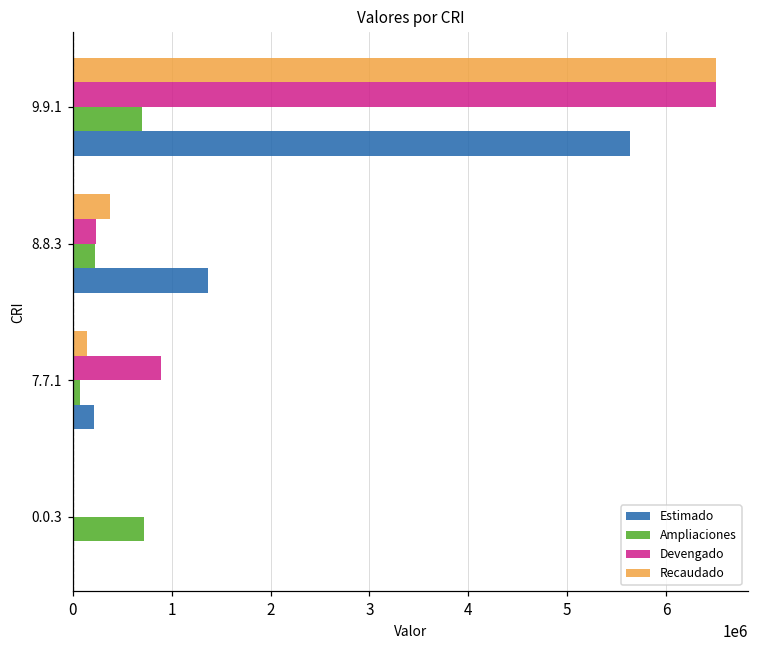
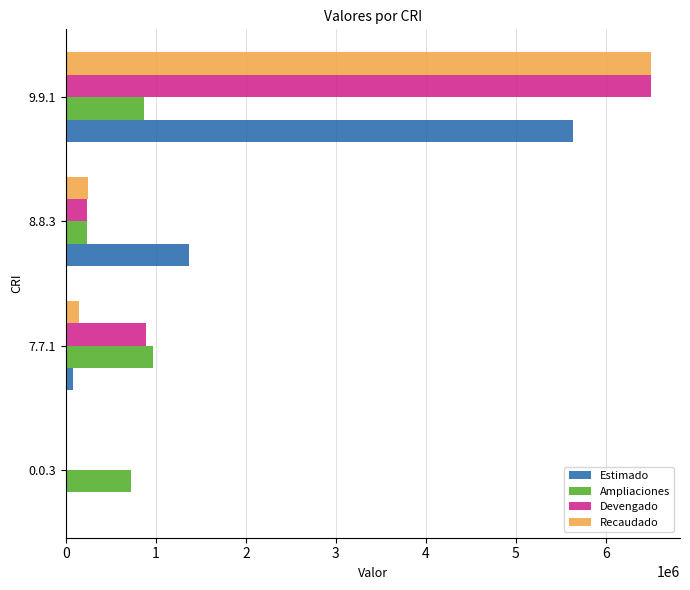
Ampliaciones, 9.9.1: 700000 -> 900000
Recaudado, 8.8.3: 400000 -> 200000
Ampliaciones, 7.7.1: 100000 -> 1000000
Estimado, 7.7.1: 200000 -> 100000
